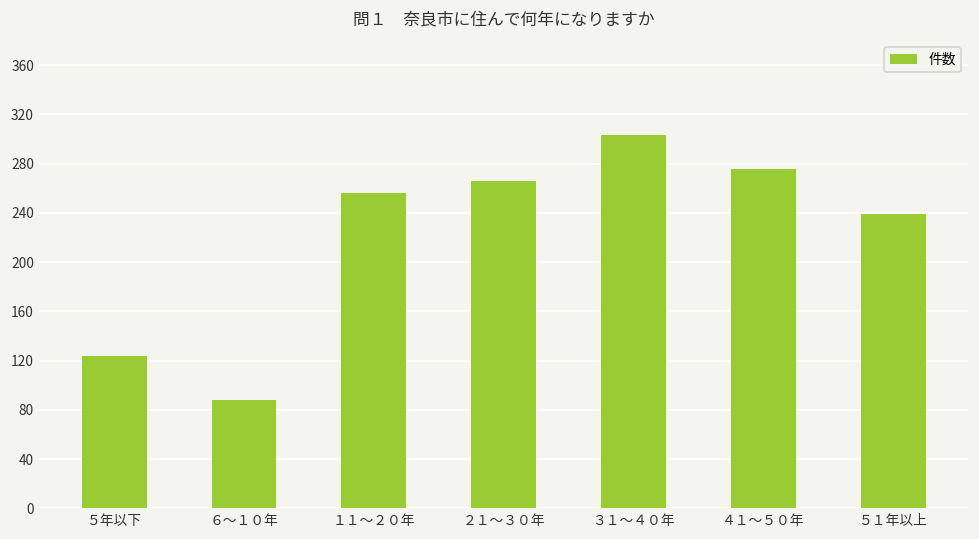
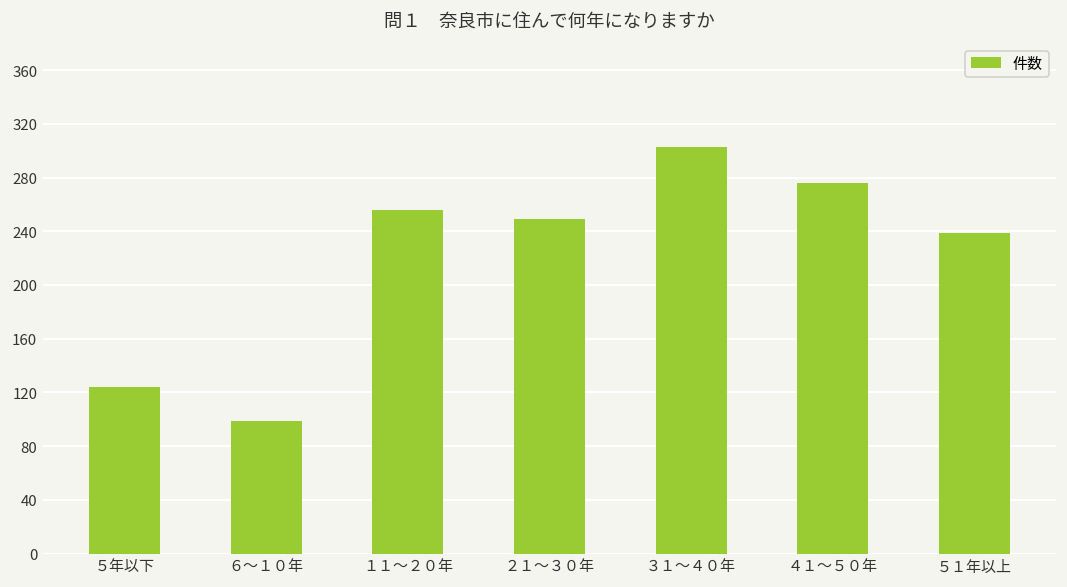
６～１０年: 88 -> 99
２１～３０年: 266 -> 249
